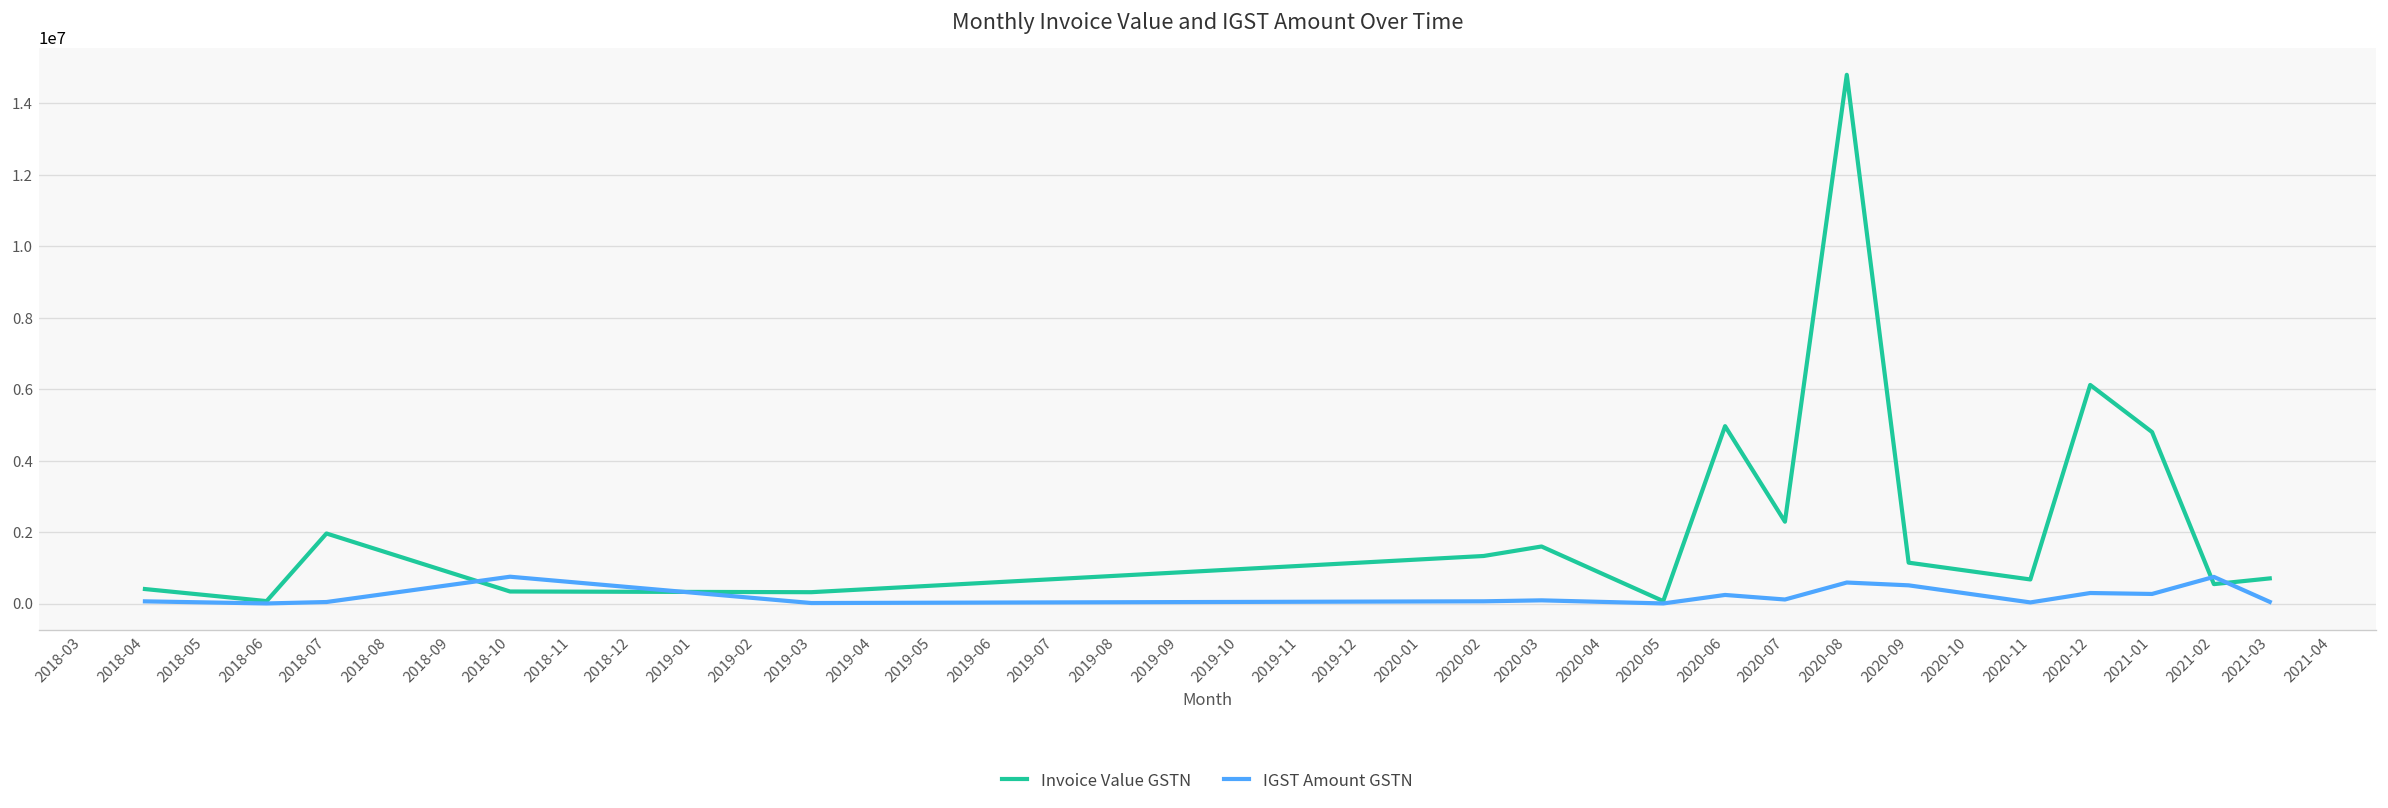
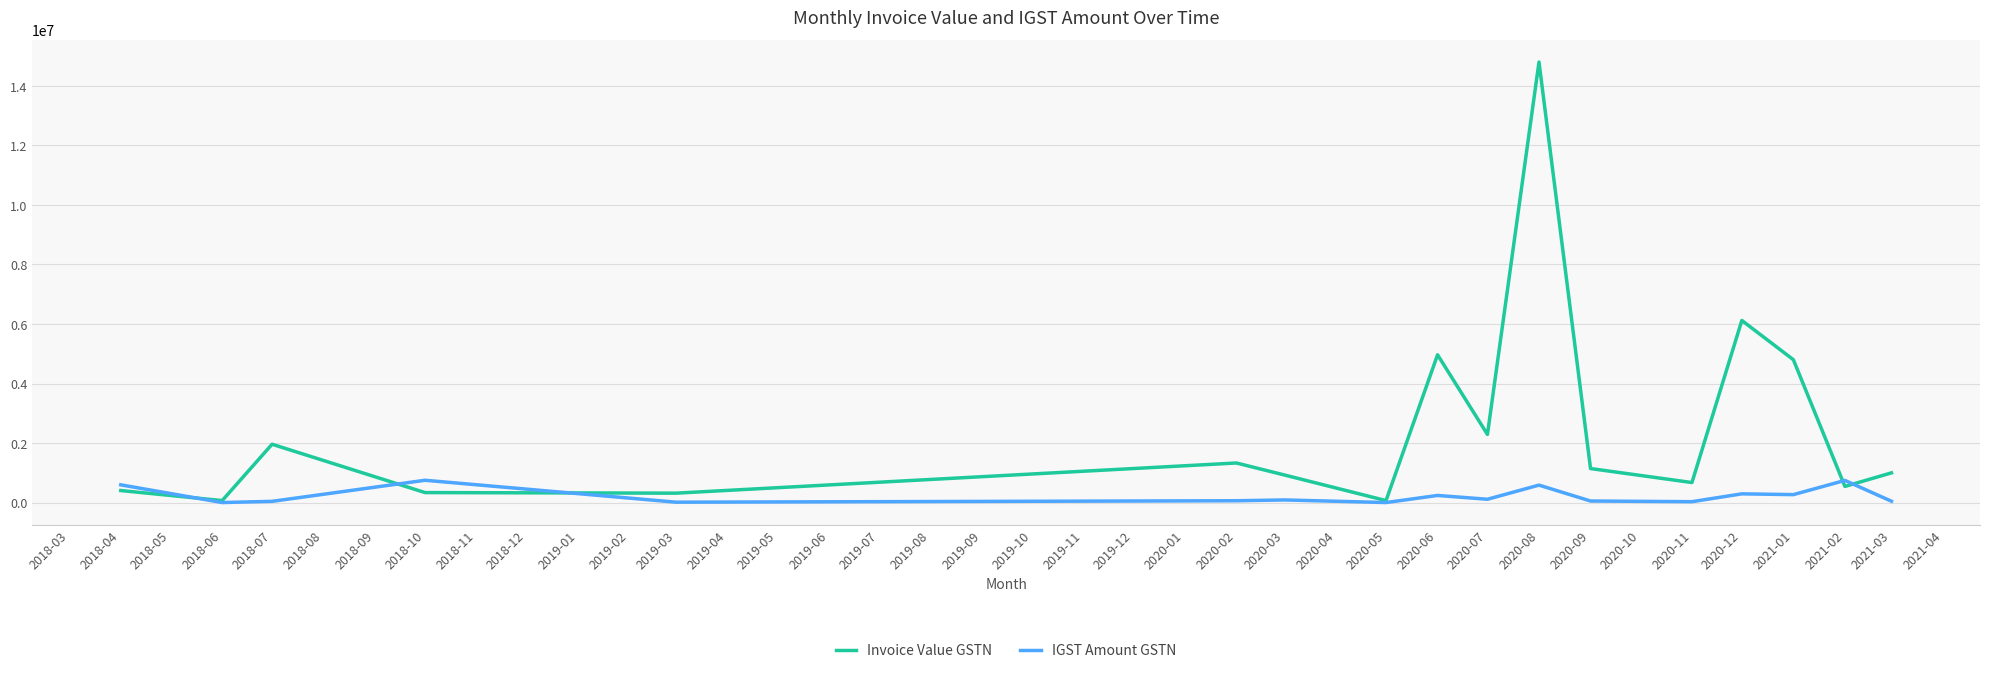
IGST Amount GSTN, 2018-04: 100000 -> 600000
Invoice Value GSTN, 2020-03: 1600000 -> 900000
IGST Amount GSTN, 2020-09: 500000 -> 100000
Invoice Value GSTN, 2021-03: 700000 -> 1000000
